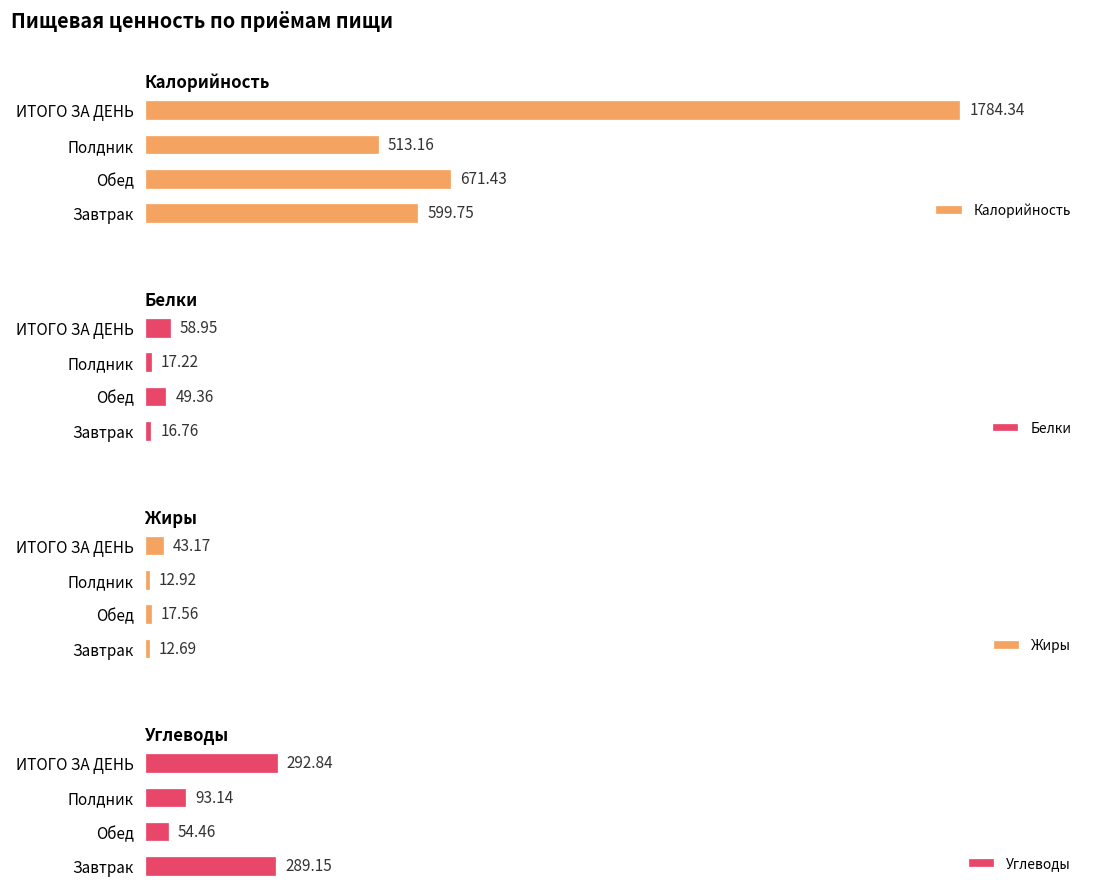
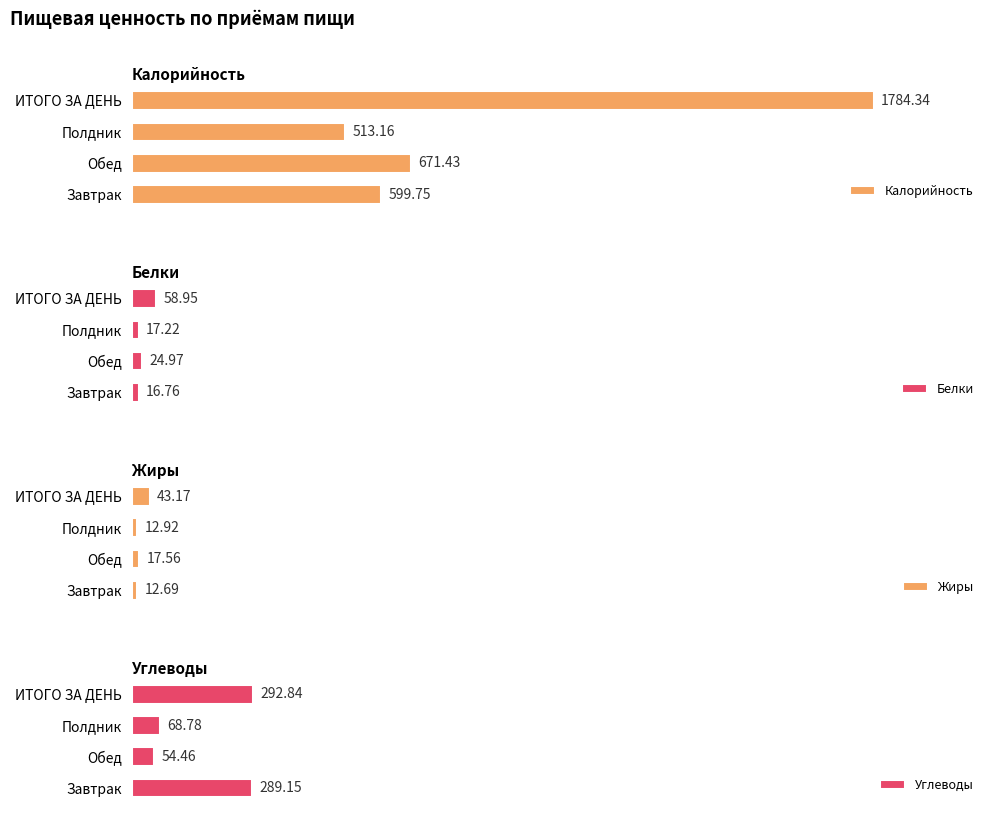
Белки, Обед: 49.36 -> 24.97
Углеводы, Полдник: 93.14 -> 68.78
